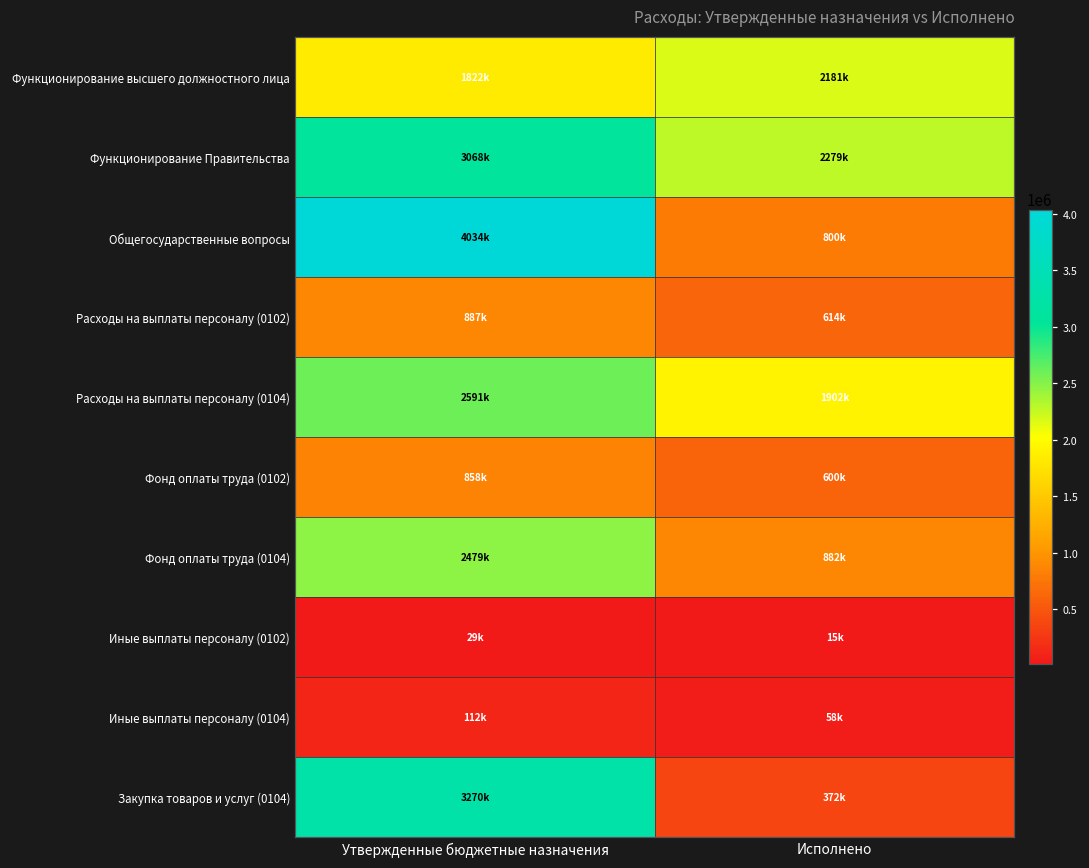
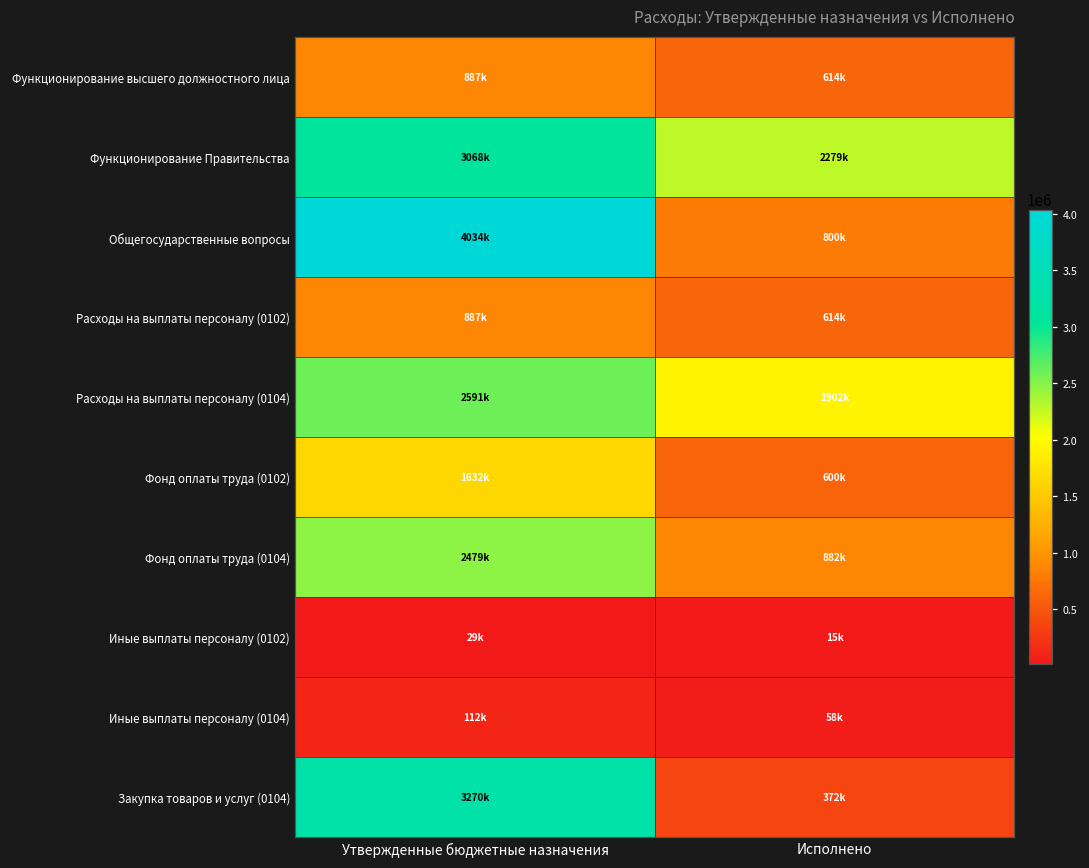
Функционирование высшего должностного лица, Утвержденные бюджетные назначения: 1822k -> 887k
Функционирование высшего должностного лица, Исполнено: 2181k -> 614k
Фонд оплаты труда (0102), Утвержденные бюджетные назначения: 858k -> 1632k
